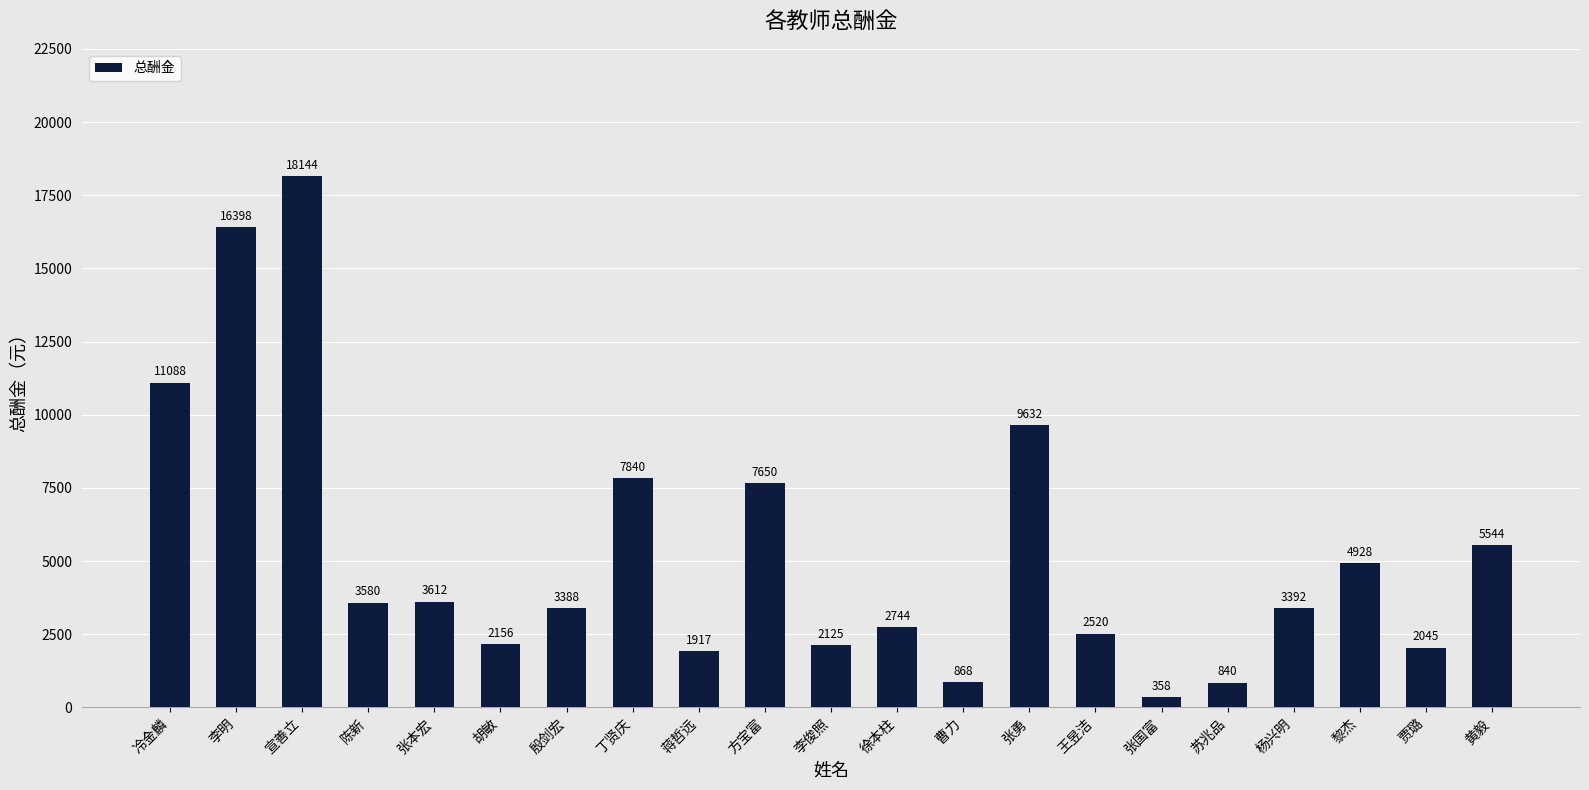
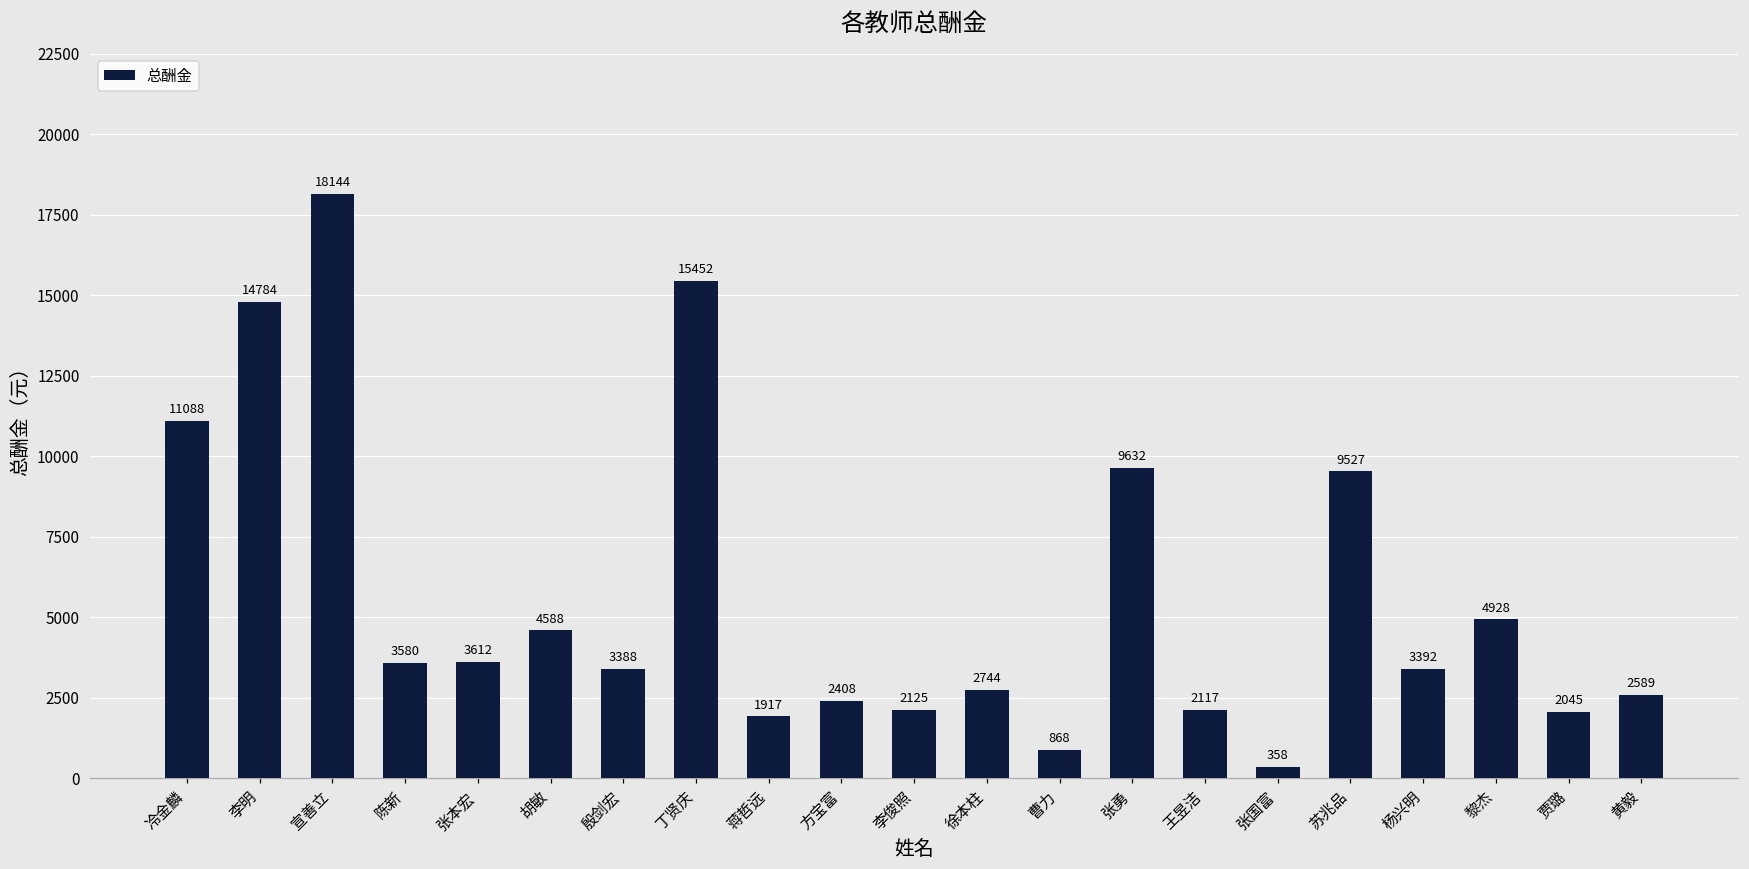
李明: 16398 -> 14784
胡敏: 2156 -> 4588
丁贤庆: 7840 -> 15452
方宝富: 7650 -> 2408
王昱洁: 2520 -> 2117
苏兆品: 840 -> 9527
黄毅: 5544 -> 2589
